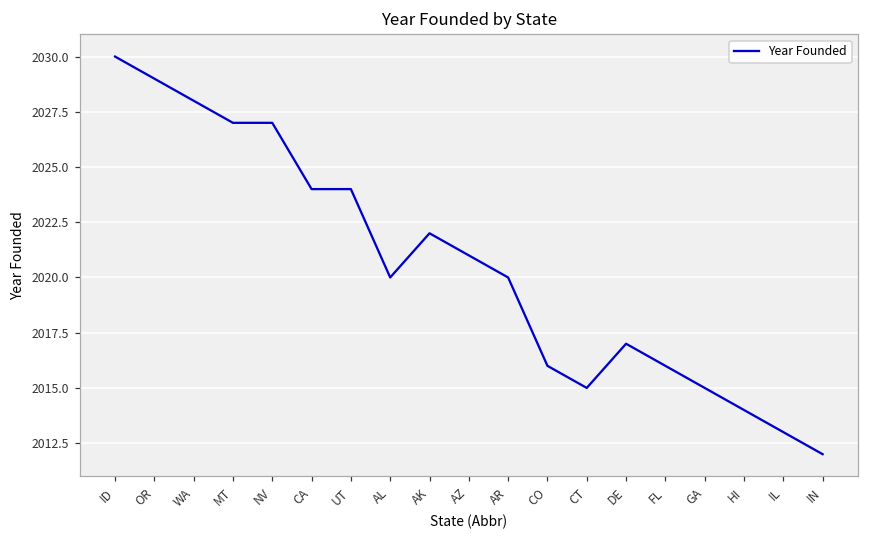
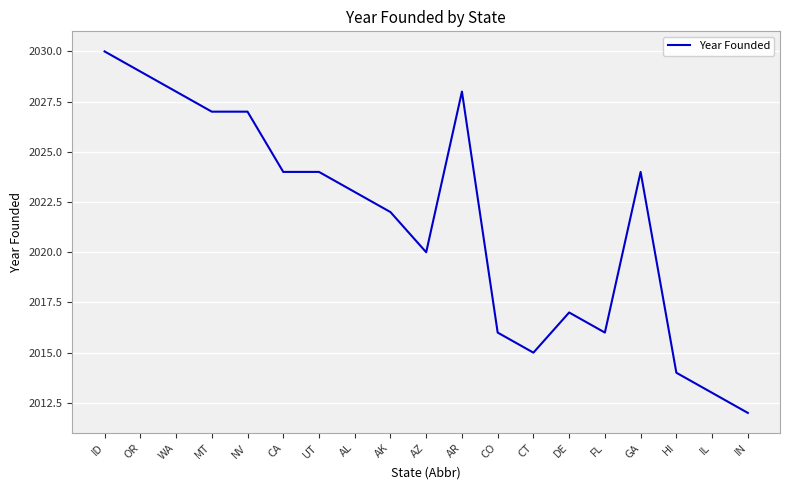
AL: 2020 -> 2023
AZ: 2021 -> 2020
AR: 2020 -> 2028
GA: 2015 -> 2024
